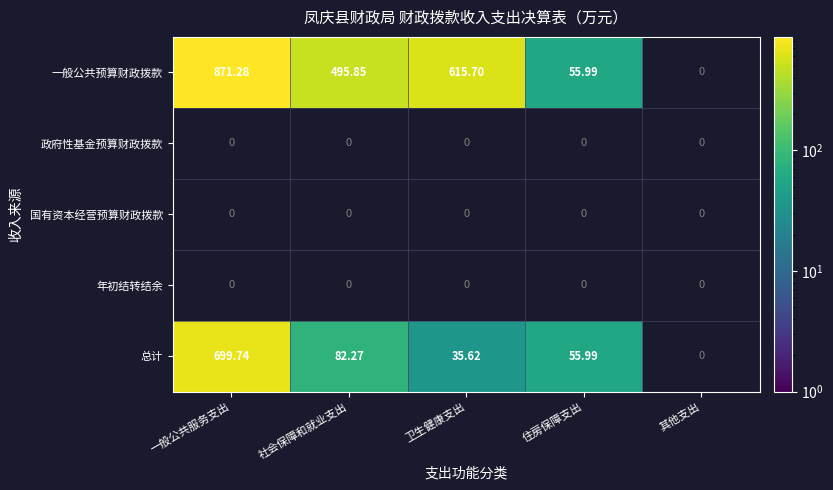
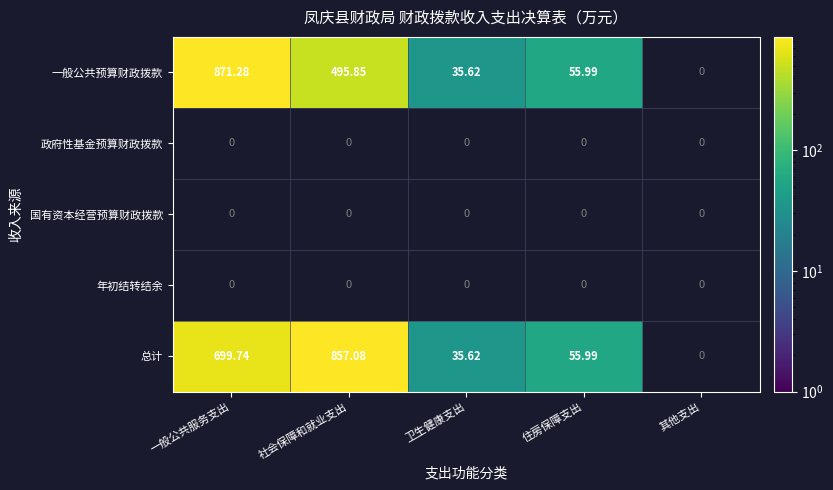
一般公共预算财政拨款, 卫生健康支出: 615.70 -> 35.62
总计, 社会保障和就业支出: 82.27 -> 857.08
